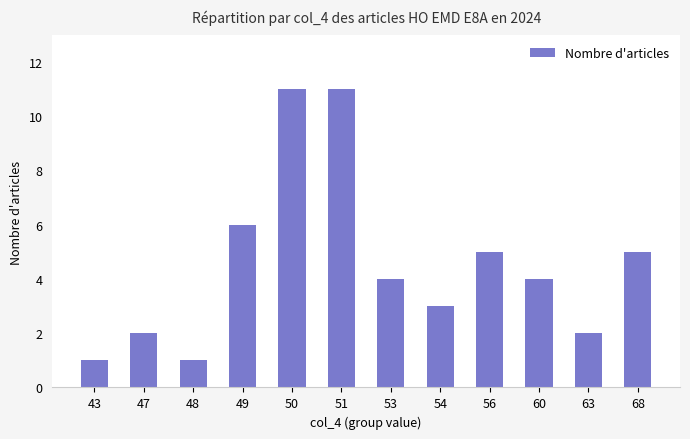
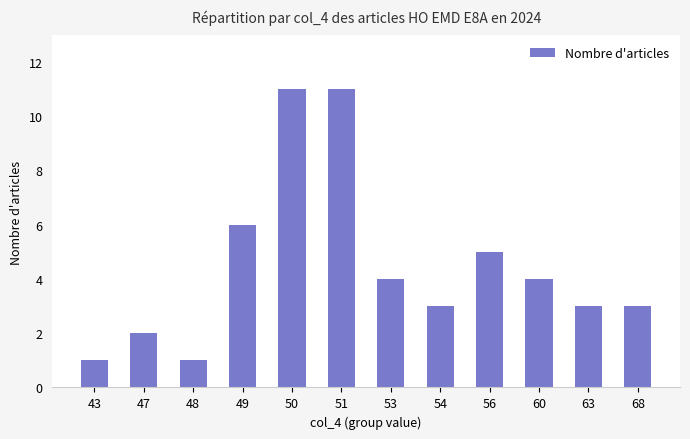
63: 2 -> 3
68: 5 -> 3
